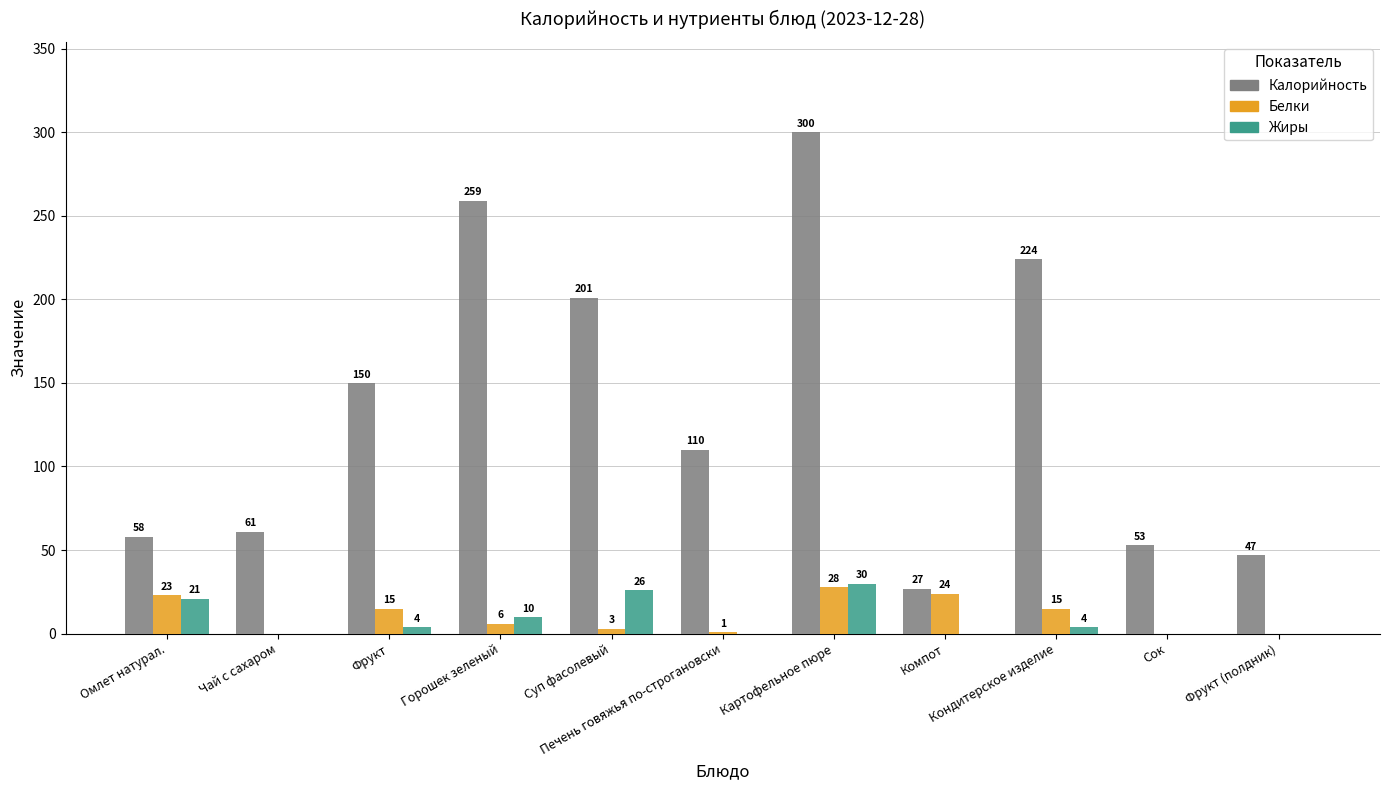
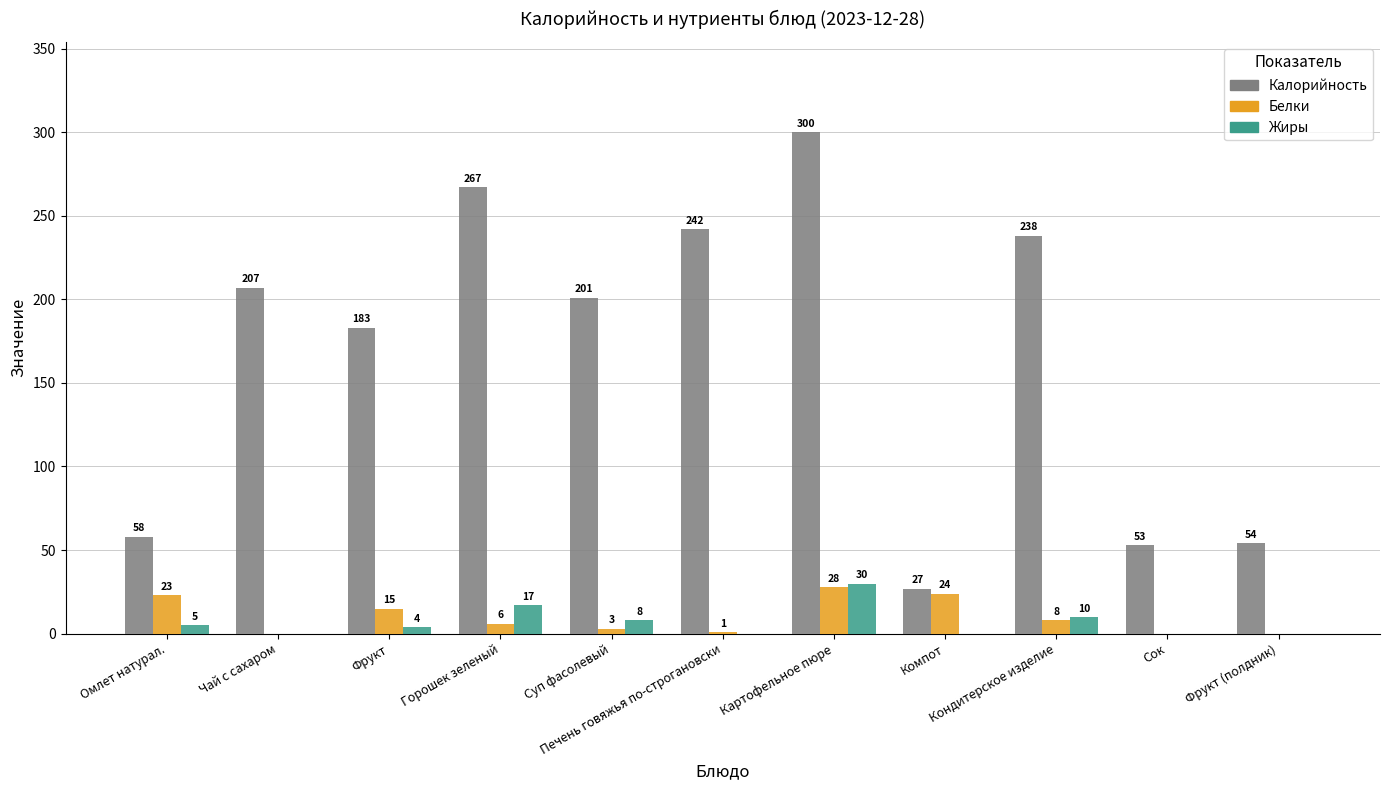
Жиры, Омлет натурал.: 21 -> 5
Калорийность, Чай с сахаром: 61 -> 207
Калорийность, Фрукт: 150 -> 183
Калорийность, Горошек зеленый: 259 -> 267
Жиры, Горошек зеленый: 10 -> 17
Жиры, Суп фасолевый: 26 -> 8
Калорийность, Печень говяжья по-строгановски: 110 -> 242
Калорийность, Кондитерское изделие: 224 -> 238
Белки, Кондитерское изделие: 15 -> 8
Жиры, Кондитерское изделие: 4 -> 10
Калорийность, Фрукт (полдник): 47 -> 54
